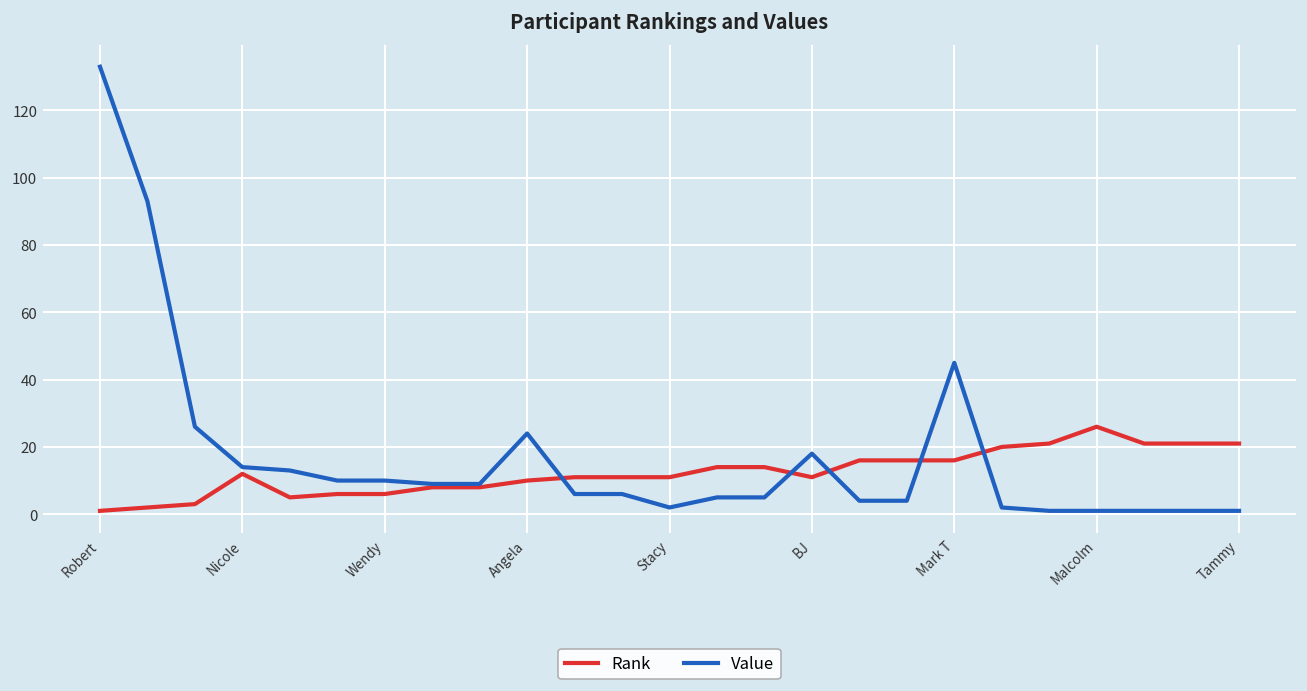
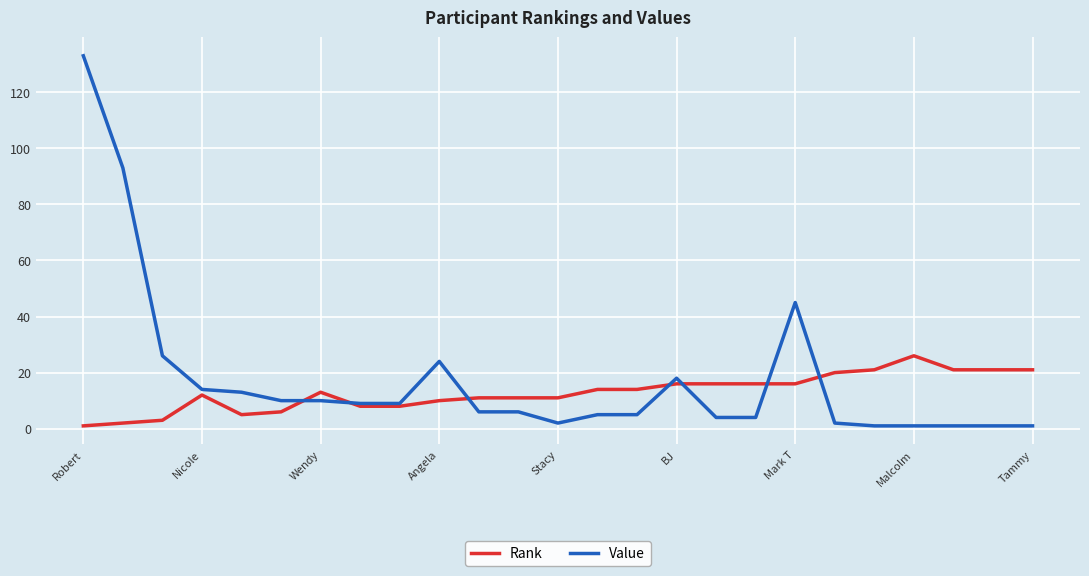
Rank, Wendy: 6 -> 13
Rank, BJ: 11 -> 16
